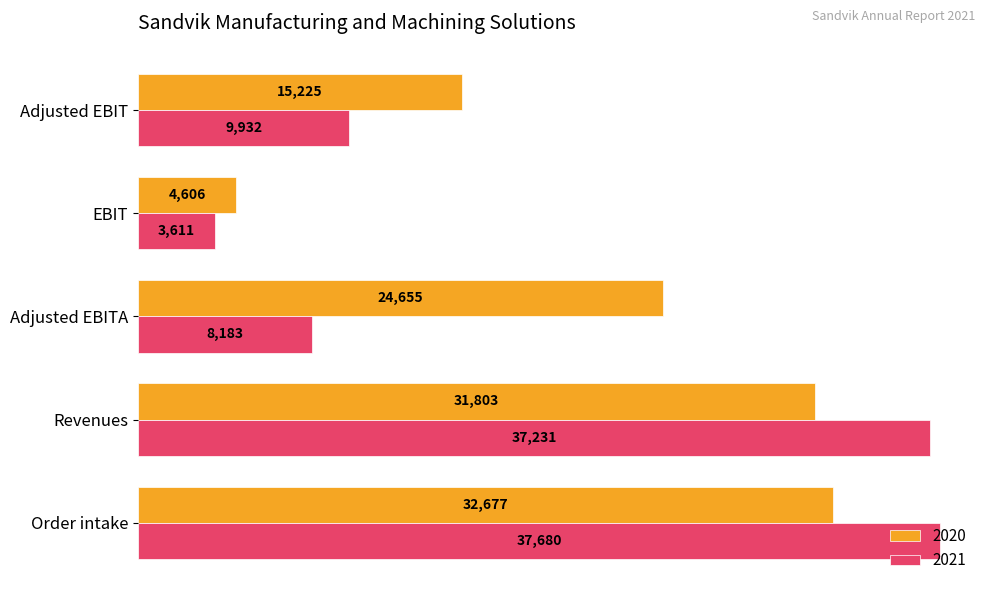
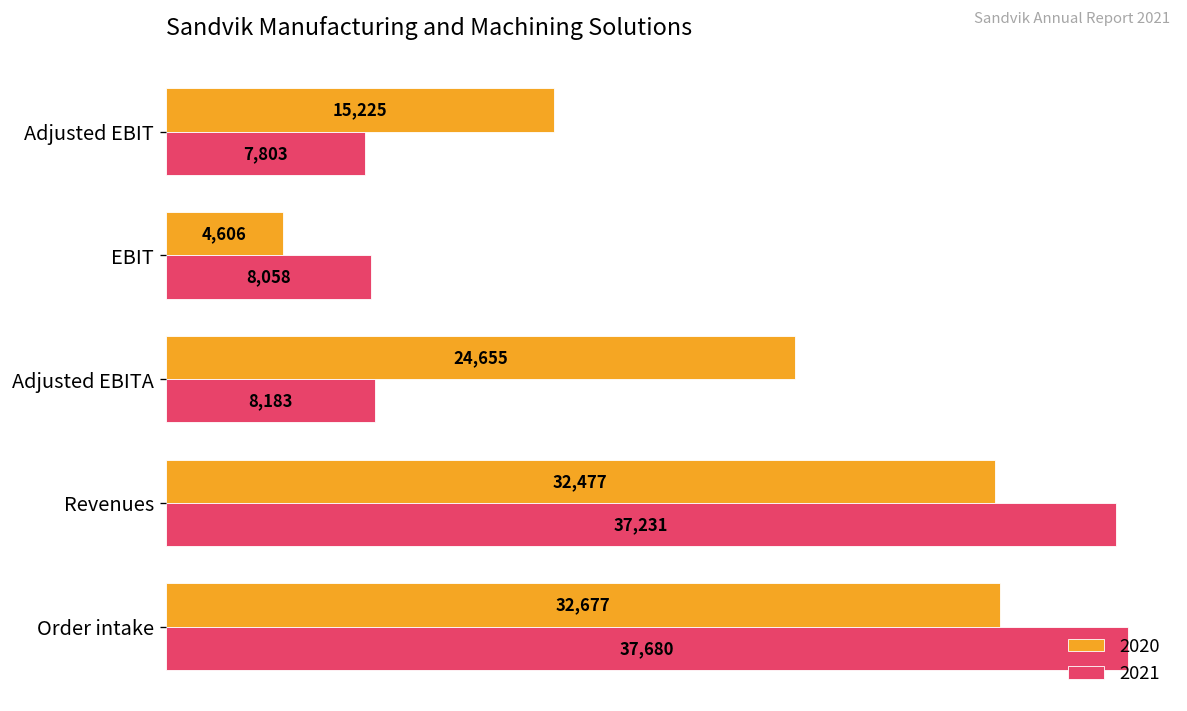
2021, Adjusted EBIT: 9,932 -> 7,803
2021, EBIT: 3,611 -> 8,058
2020, Revenues: 31,803 -> 32,477
